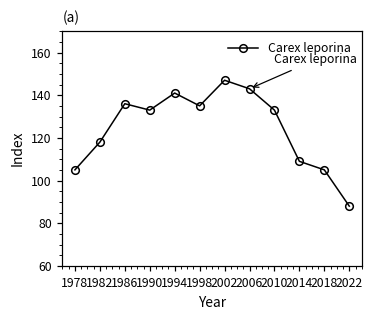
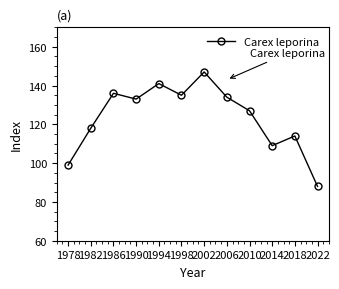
1978: 105 -> 99
2006: 143 -> 134
2010: 133 -> 127
2018: 105 -> 114
